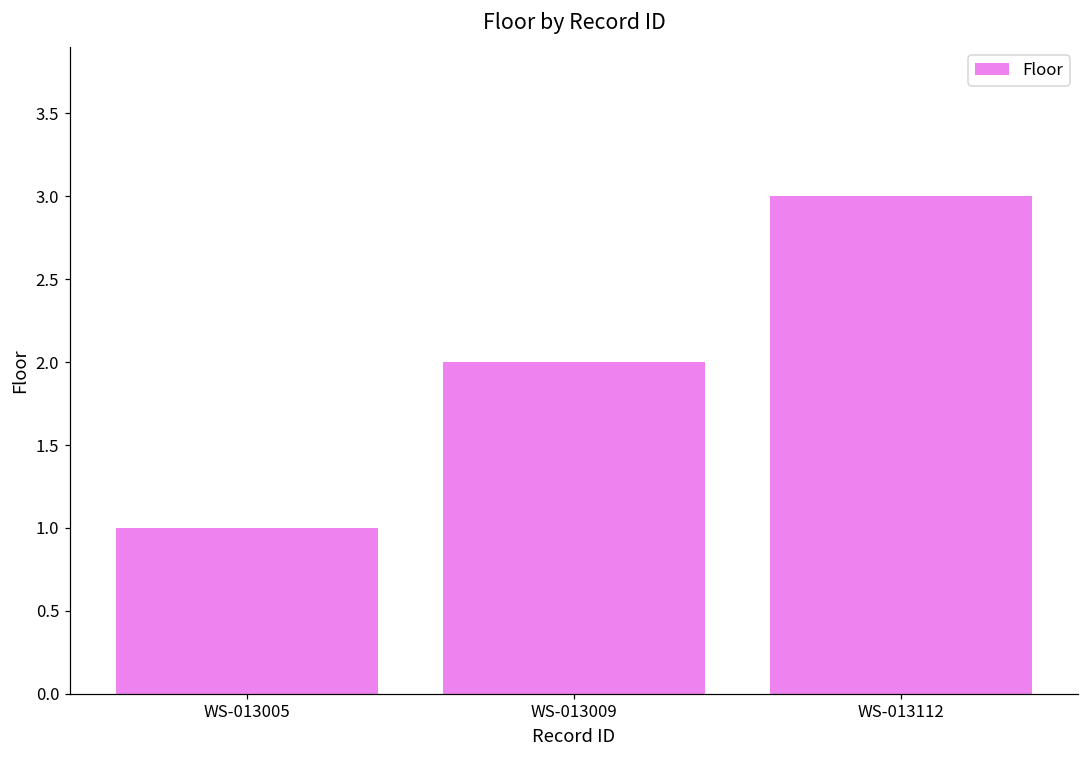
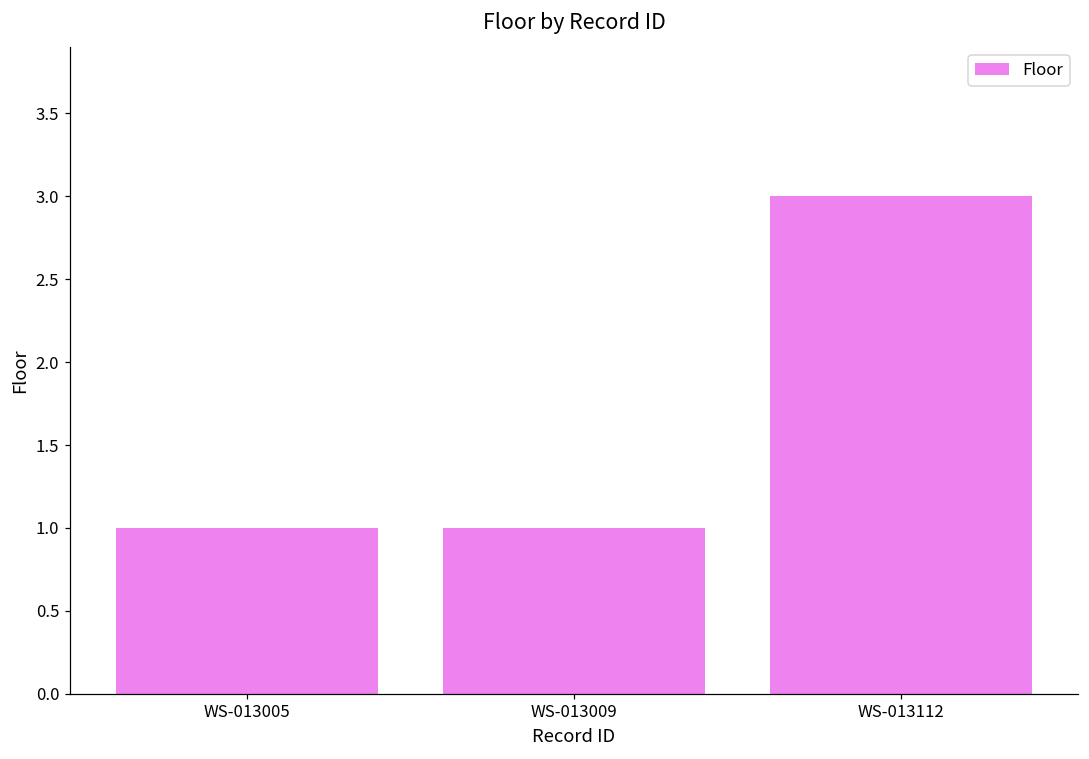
WS-013009: 2 -> 1
